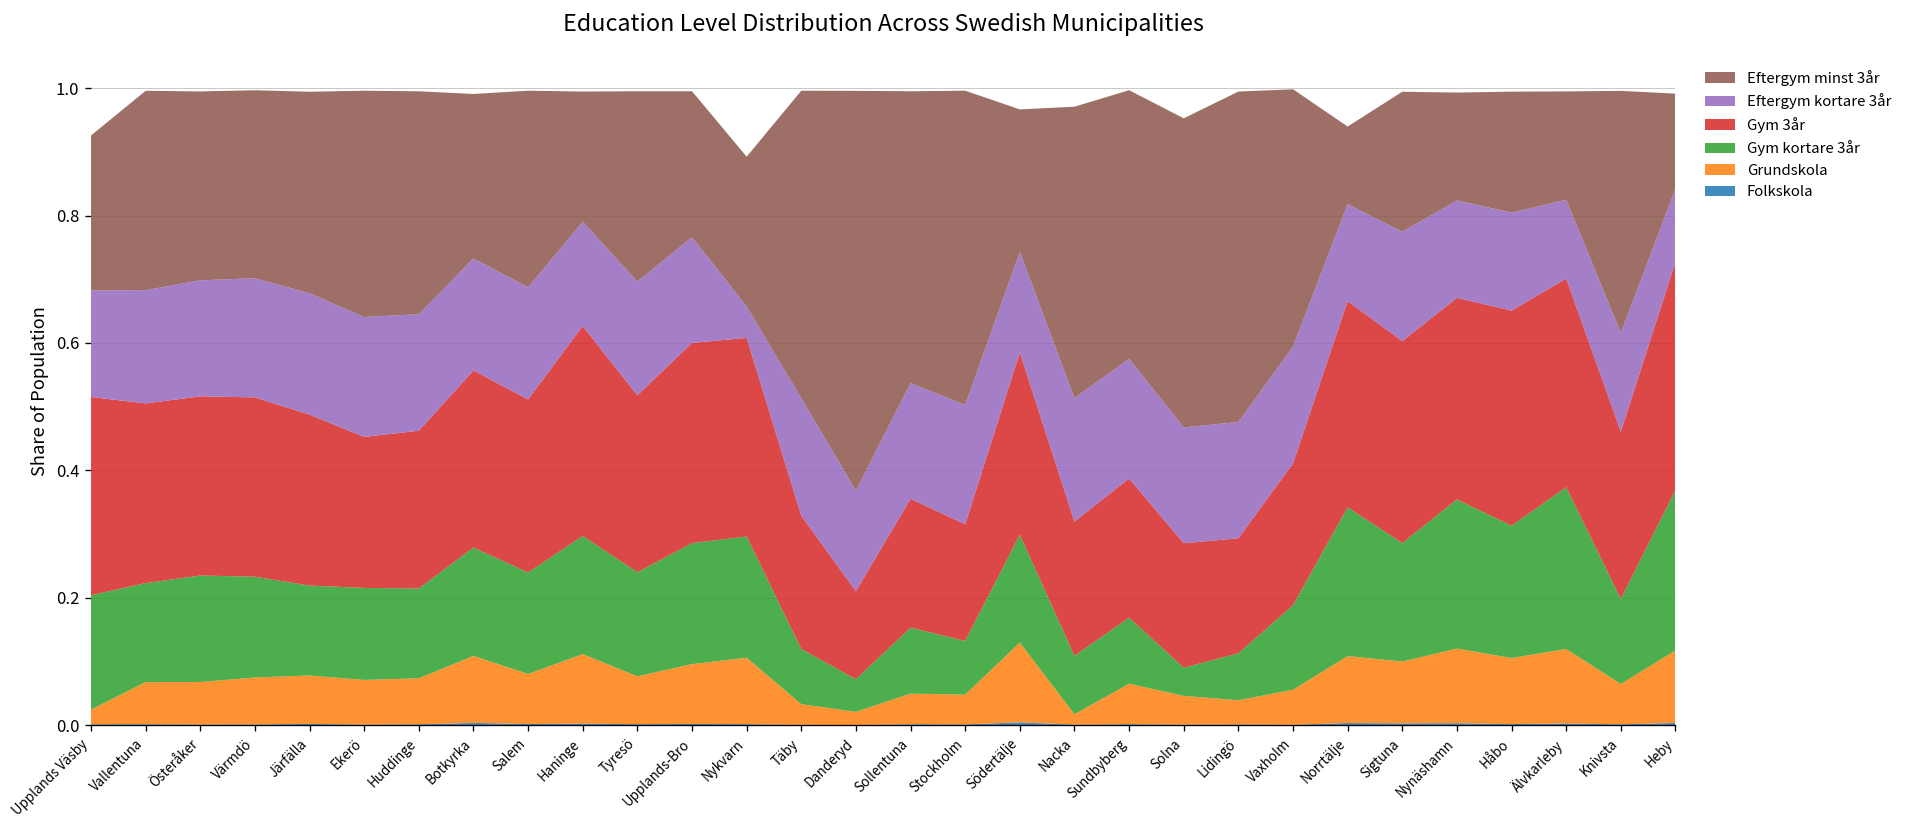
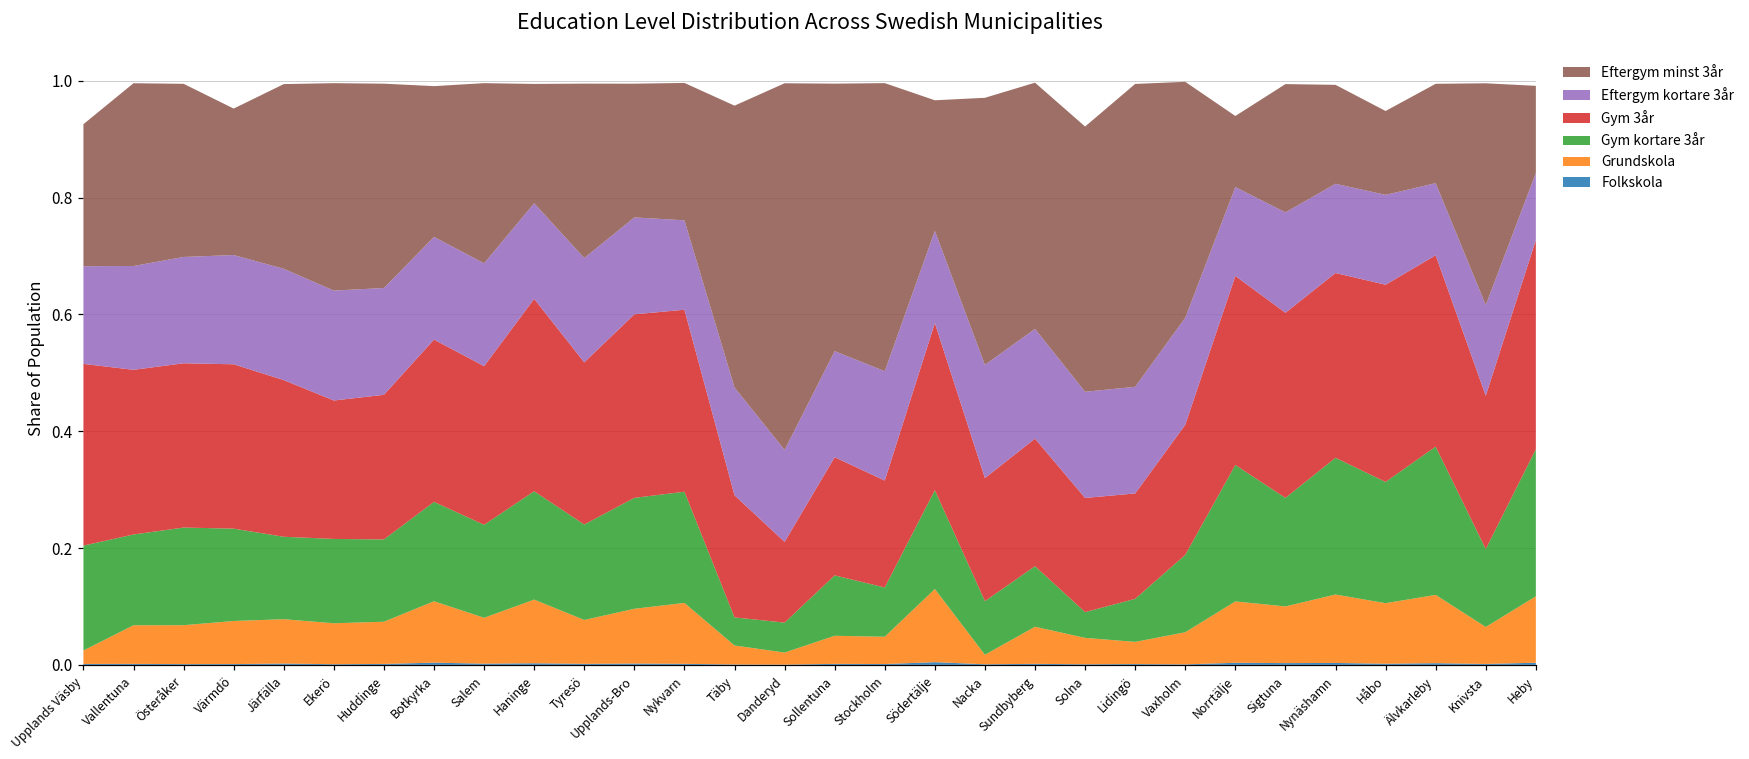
Eftergym minst 3år, Värmdö: 0.29 -> 0.25
Eftergym kortare 3år, Nykvarn: 0.05 -> 0.15
Gym kortare 3år, Täby: 0.09 -> 0.05
Eftergym minst 3år, Solna: 0.48 -> 0.45
Eftergym minst 3år, Håbo: 0.19 -> 0.14
